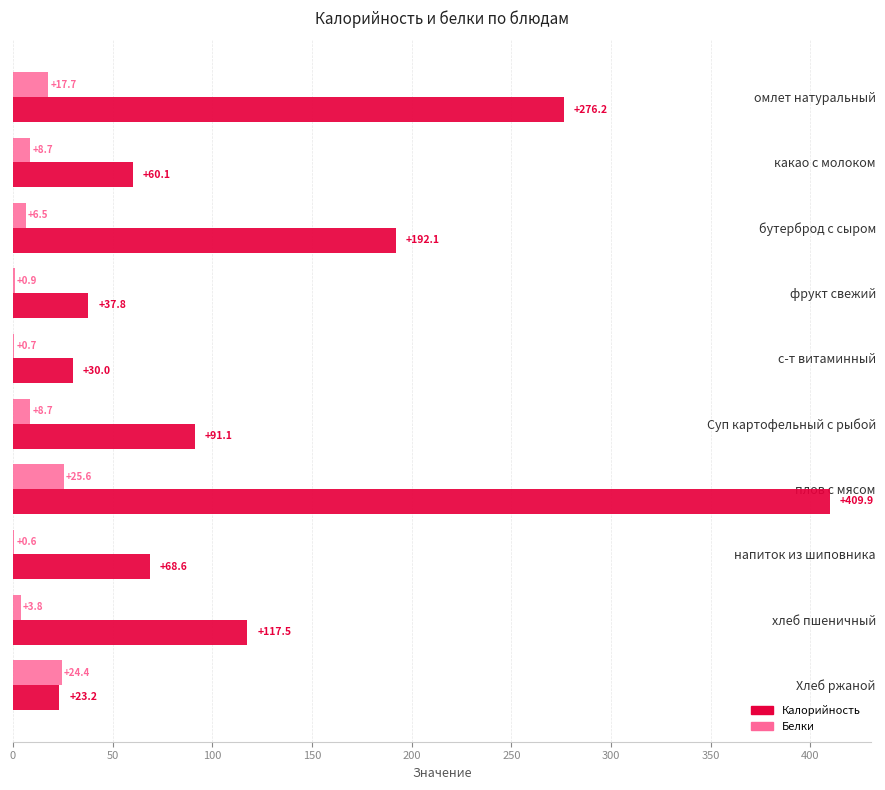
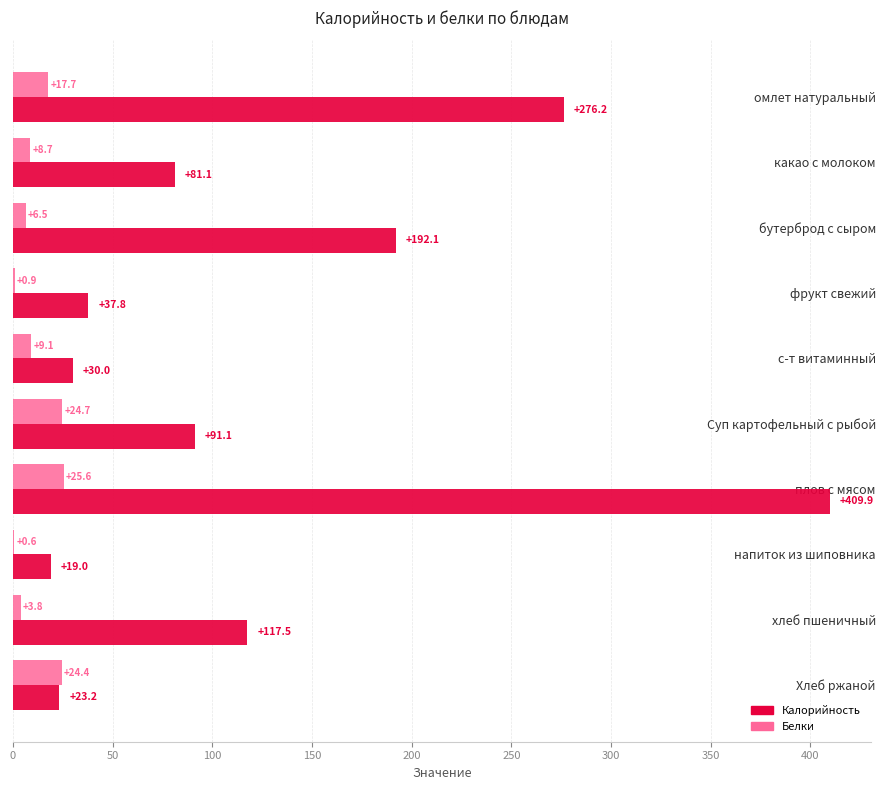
Калорийность, какао с молоком: +60.1 -> +81.1
Белки, с-т витаминный: +0.7 -> +9.1
Белки, Суп картофельный с рыбой: +8.7 -> +24.7
Калорийность, напиток из шиповника: +68.6 -> +19.0
